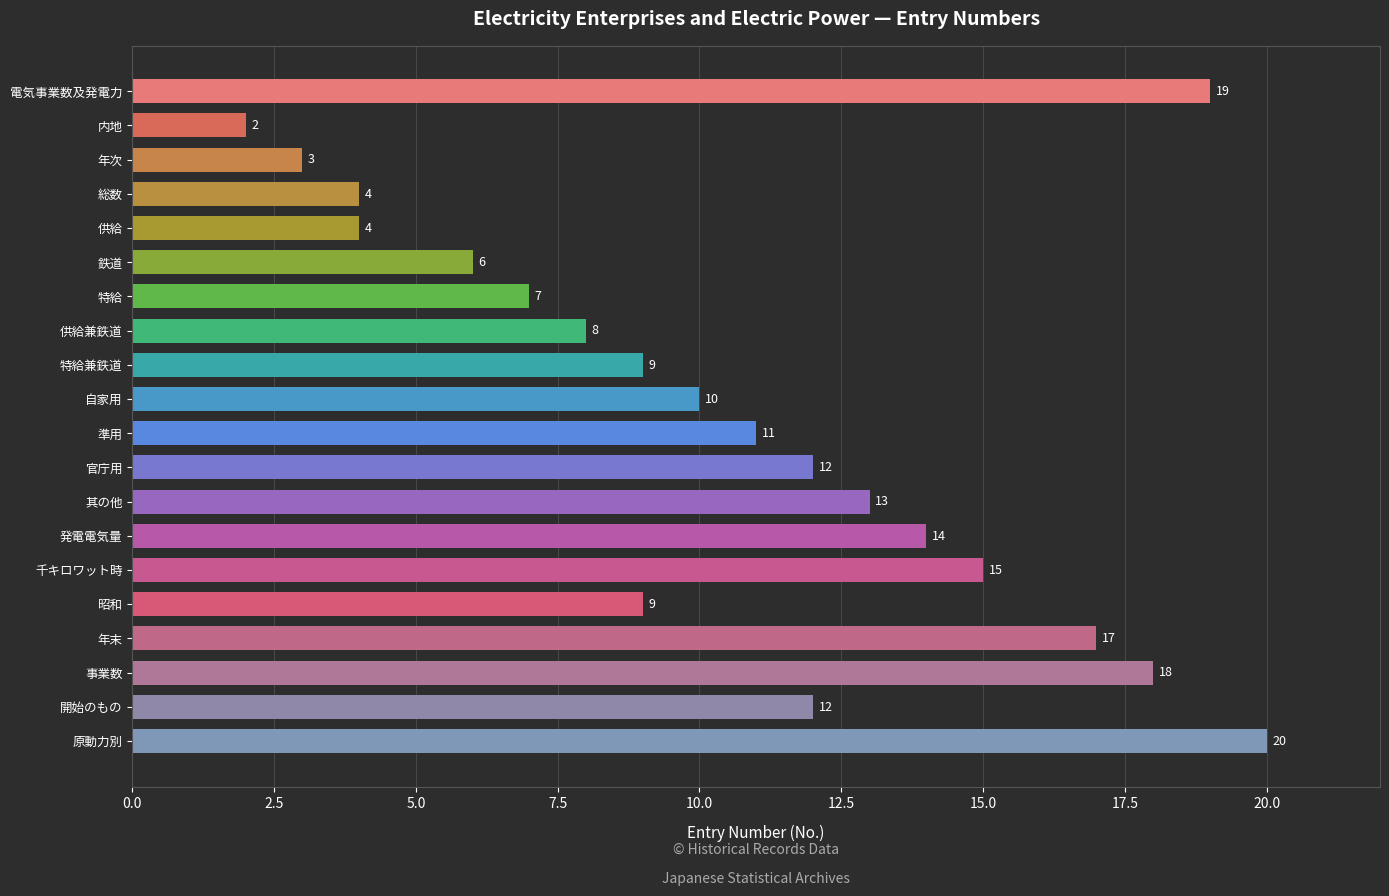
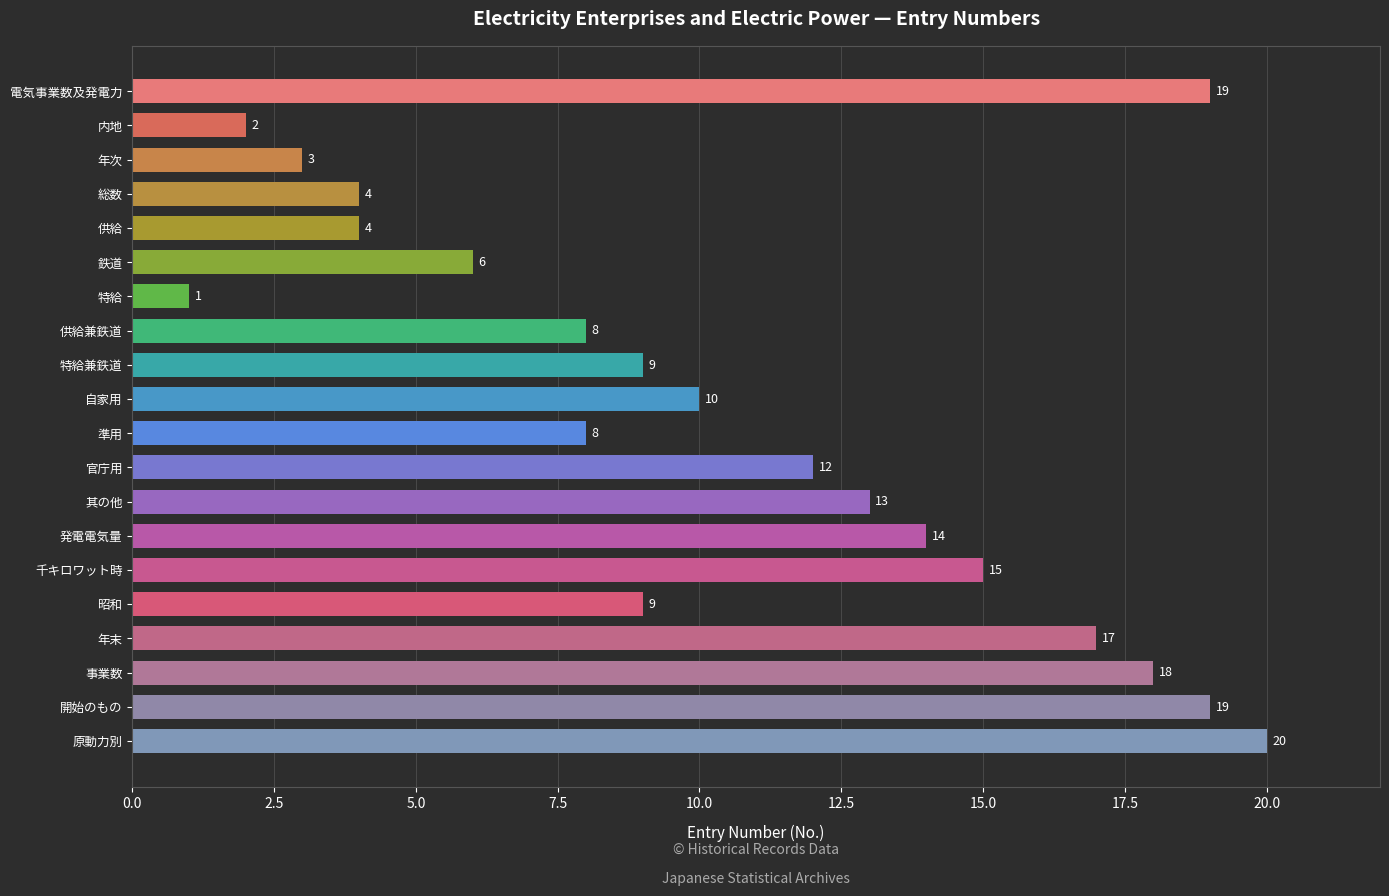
特給: 7 -> 1
準用: 11 -> 8
開始のもの: 12 -> 19
